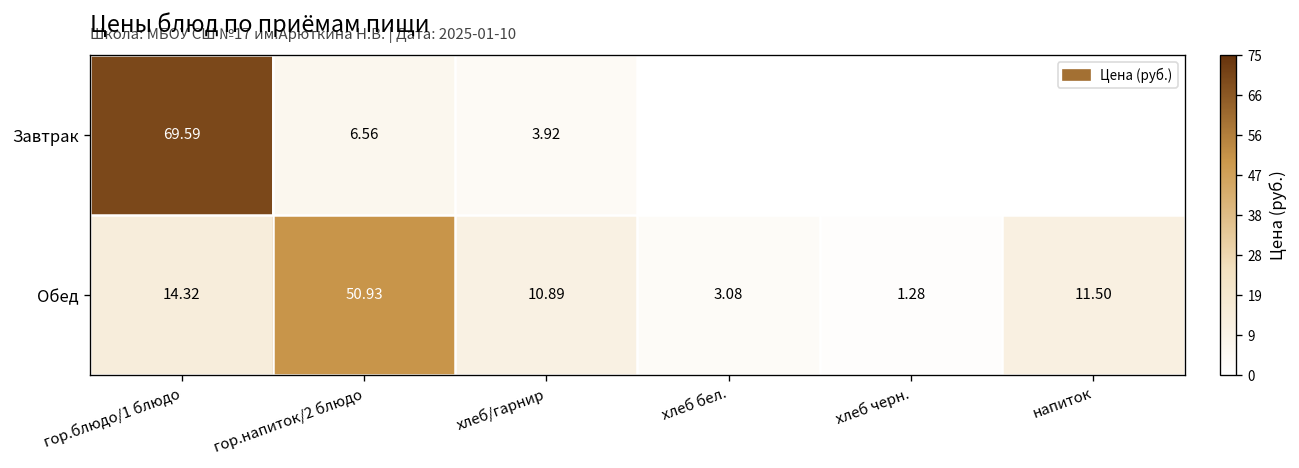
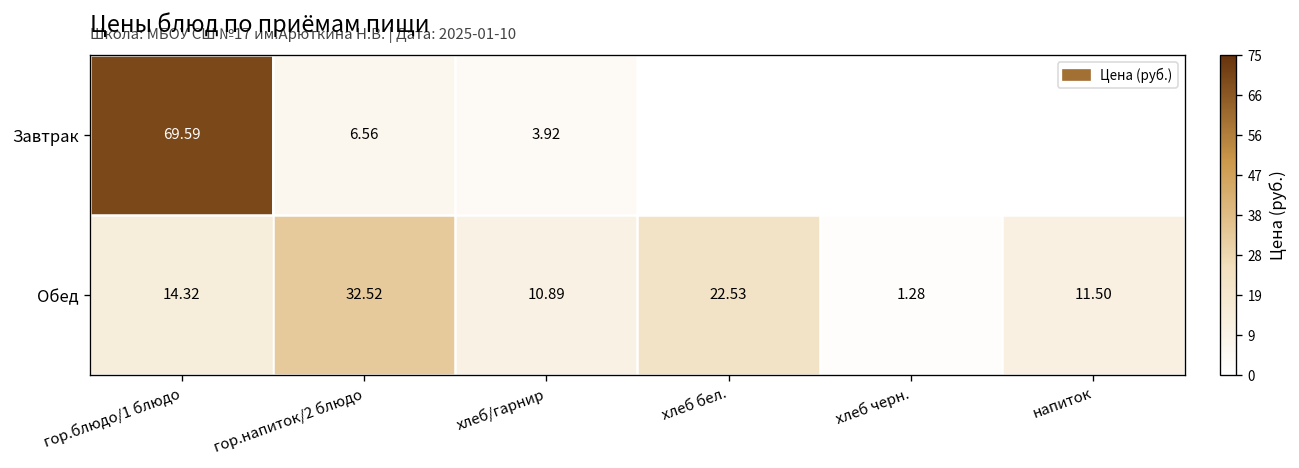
Обед, гор.напиток/2 блюдо: 50.93 -> 32.52
Обед, хлеб бел.: 3.08 -> 22.53
